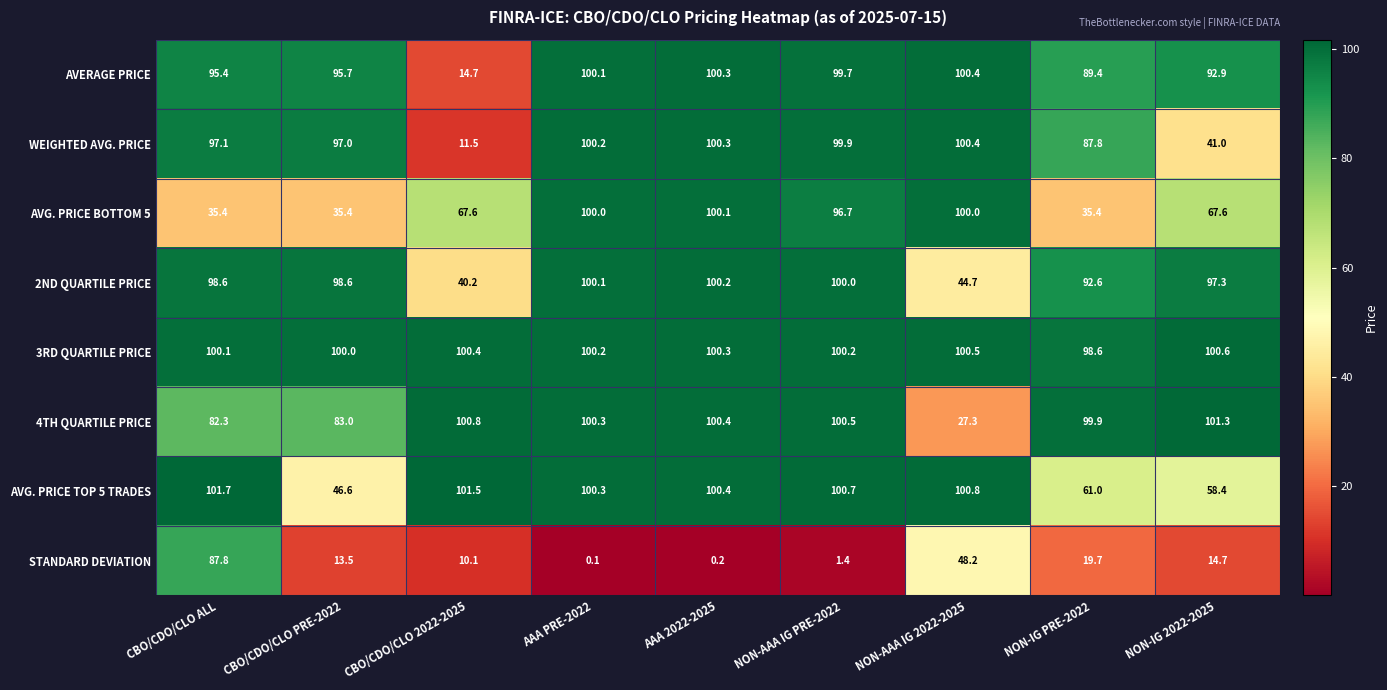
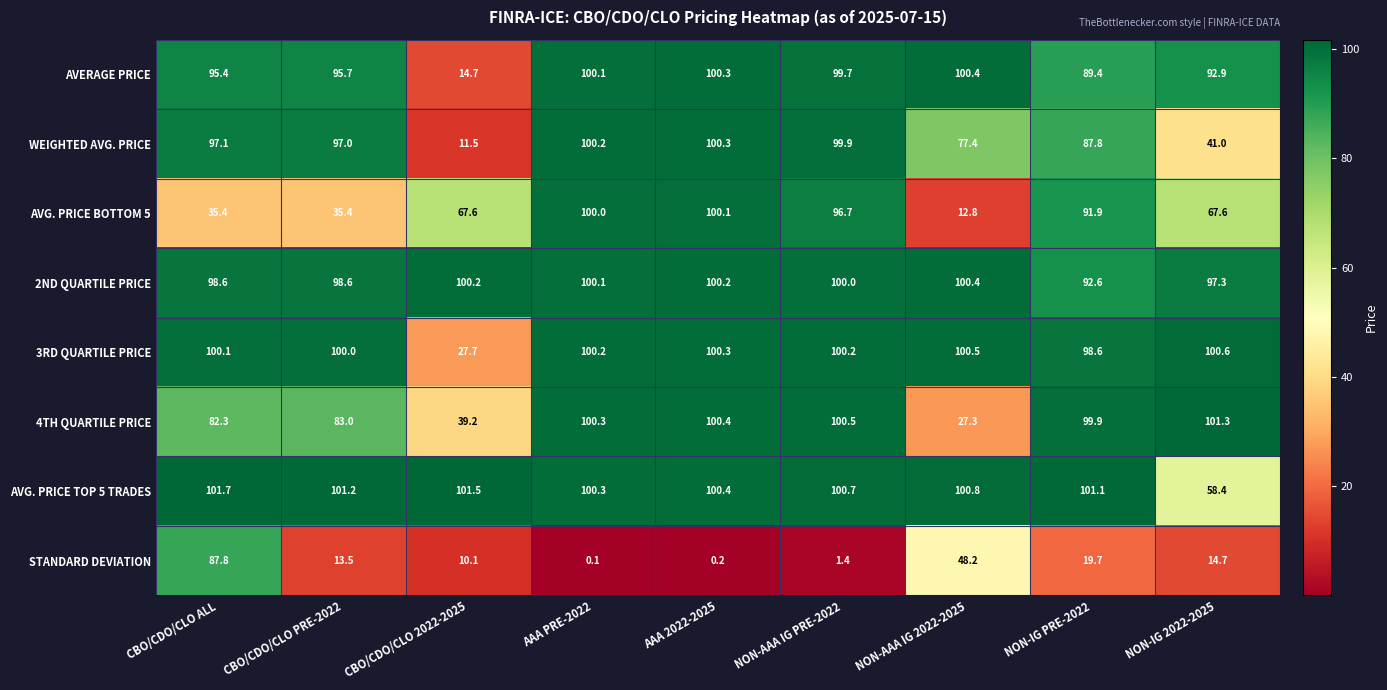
WEIGHTED AVG. PRICE, NON-AAA IG 2022-2025: 100.4 -> 77.4
AVG. PRICE BOTTOM 5, NON-AAA IG 2022-2025: 100.0 -> 12.8
AVG. PRICE BOTTOM 5, NON-IG PRE-2022: 35.4 -> 91.9
2ND QUARTILE PRICE, CBO/CDO/CLO 2022-2025: 40.2 -> 100.2
2ND QUARTILE PRICE, NON-AAA IG 2022-2025: 44.7 -> 100.4
3RD QUARTILE PRICE, CBO/CDO/CLO 2022-2025: 100.4 -> 27.7
4TH QUARTILE PRICE, CBO/CDO/CLO 2022-2025: 100.8 -> 39.2
AVG. PRICE TOP 5 TRADES, CBO/CDO/CLO PRE-2022: 46.6 -> 101.2
AVG. PRICE TOP 5 TRADES, NON-IG PRE-2022: 61.0 -> 101.1
